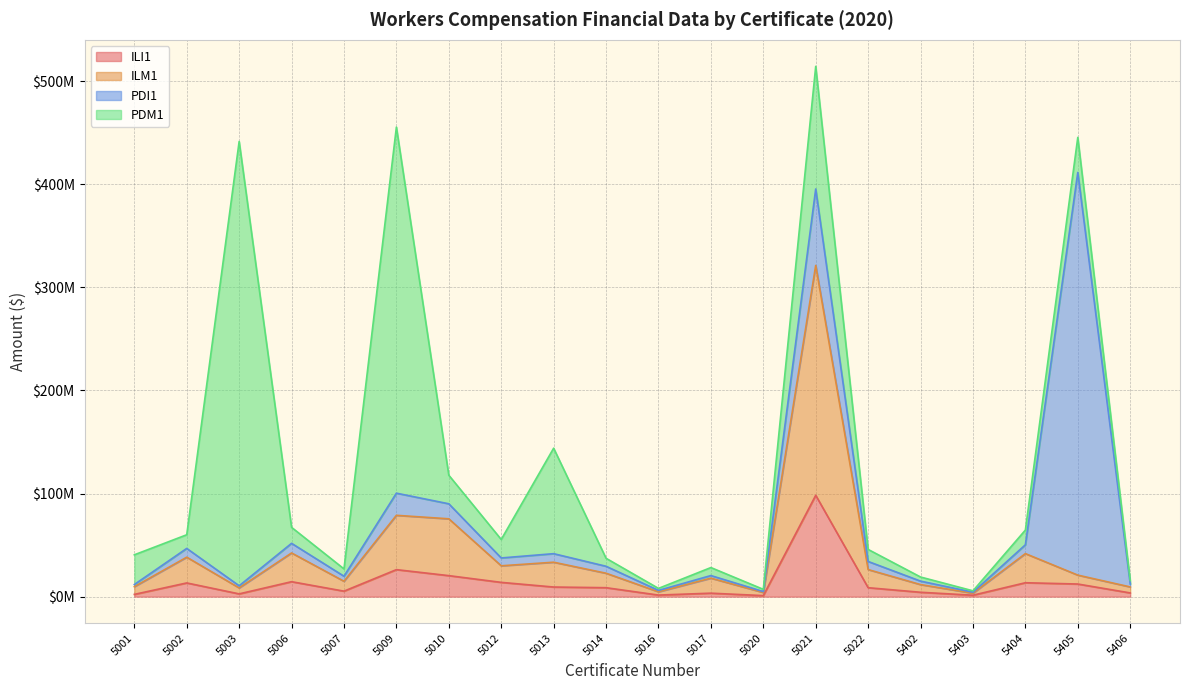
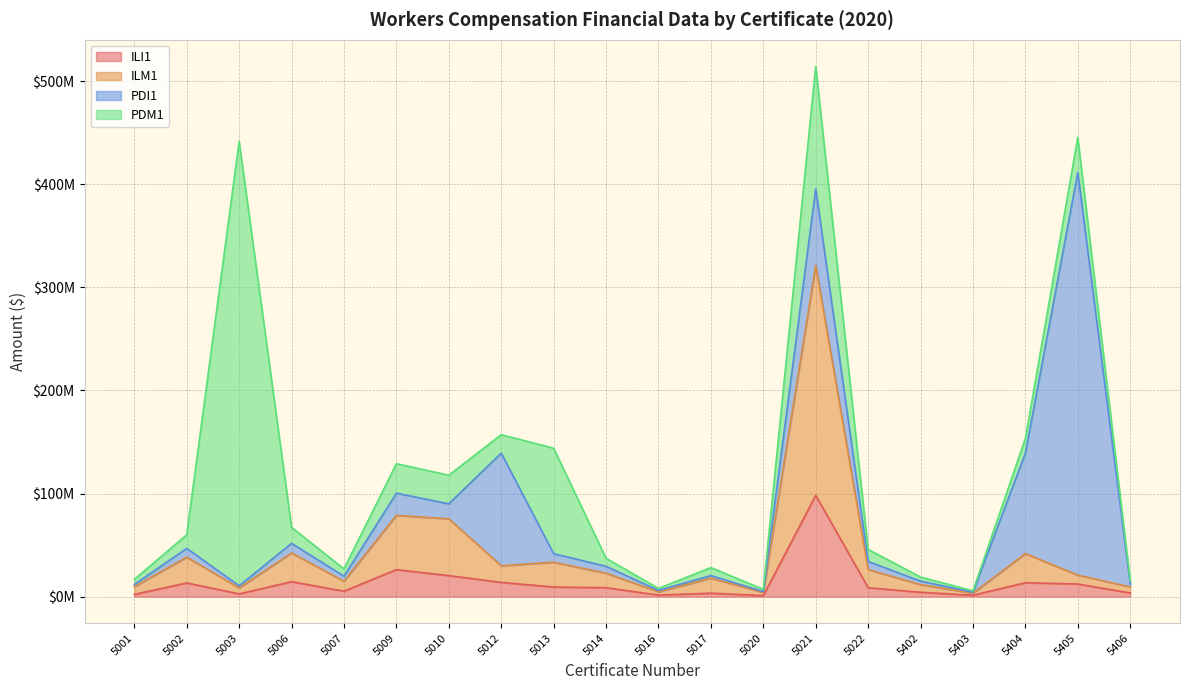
PDM1, 5001: $29000000 -> $5000000
PDM1, 5009: $355000000 -> $29000000
PDI1, 5012: $8000000 -> $109000000
PDI1, 5404: $9000000 -> $97000000
